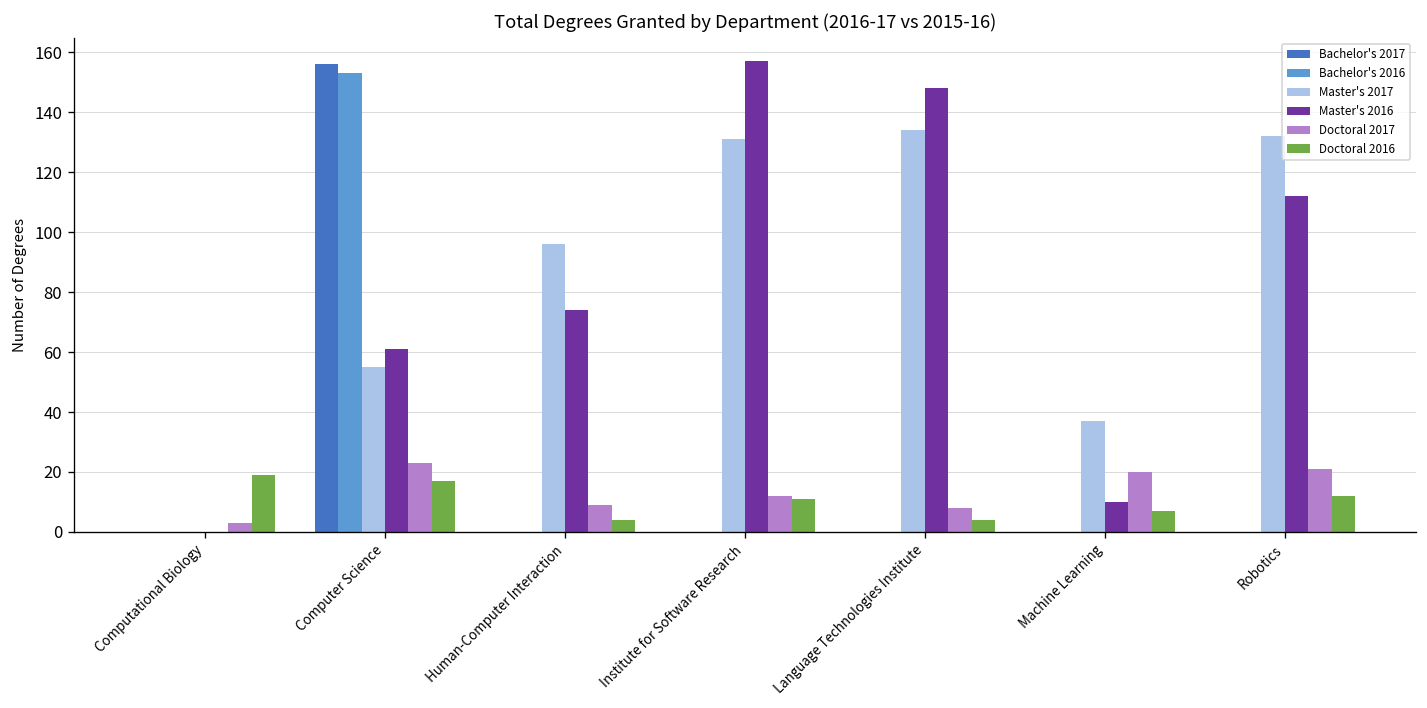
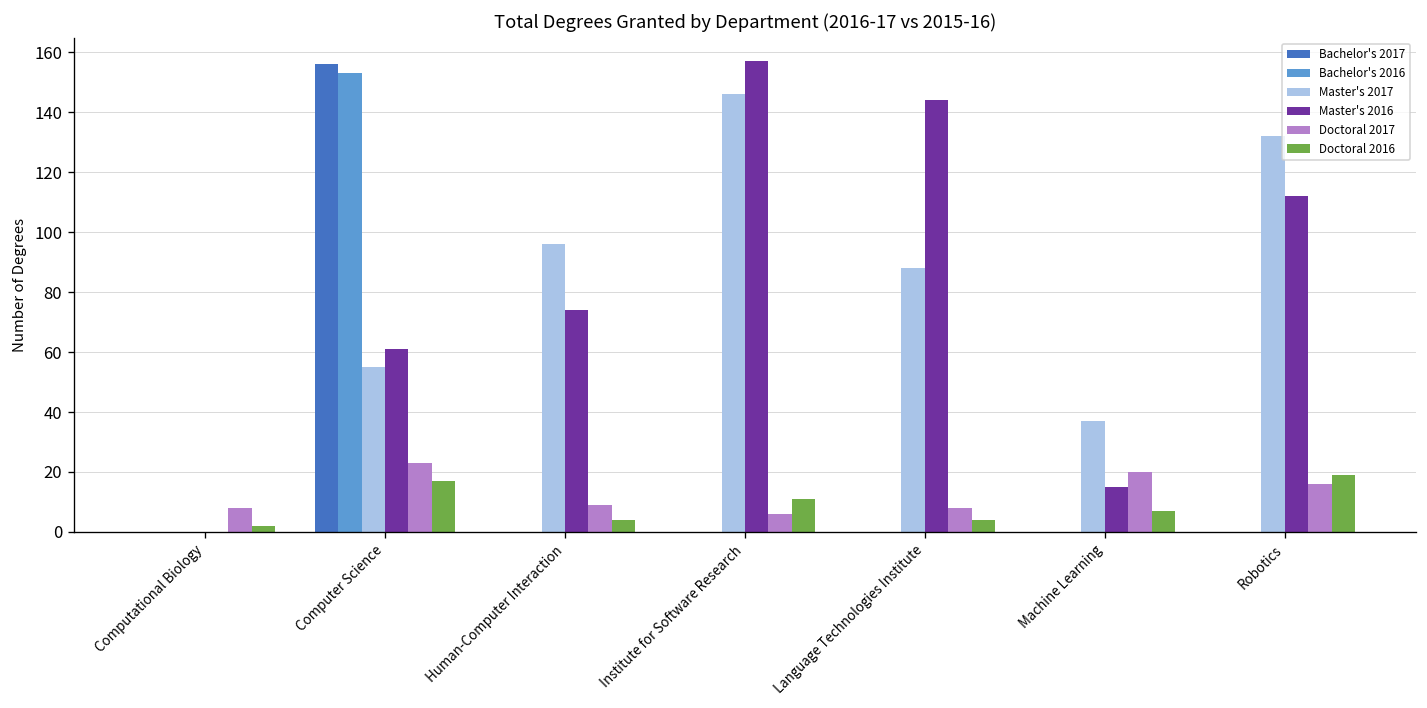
Doctoral 2017, Computational Biology: 3 -> 8
Doctoral 2016, Computational Biology: 19 -> 2
Master's 2017, Institute for Software Research: 131 -> 146
Doctoral 2017, Institute for Software Research: 12 -> 6
Master's 2017, Language Technologies Institute: 134 -> 88
Master's 2016, Language Technologies Institute: 148 -> 144
Master's 2016, Machine Learning: 10 -> 15
Doctoral 2017, Robotics: 21 -> 16
Doctoral 2016, Robotics: 12 -> 19
